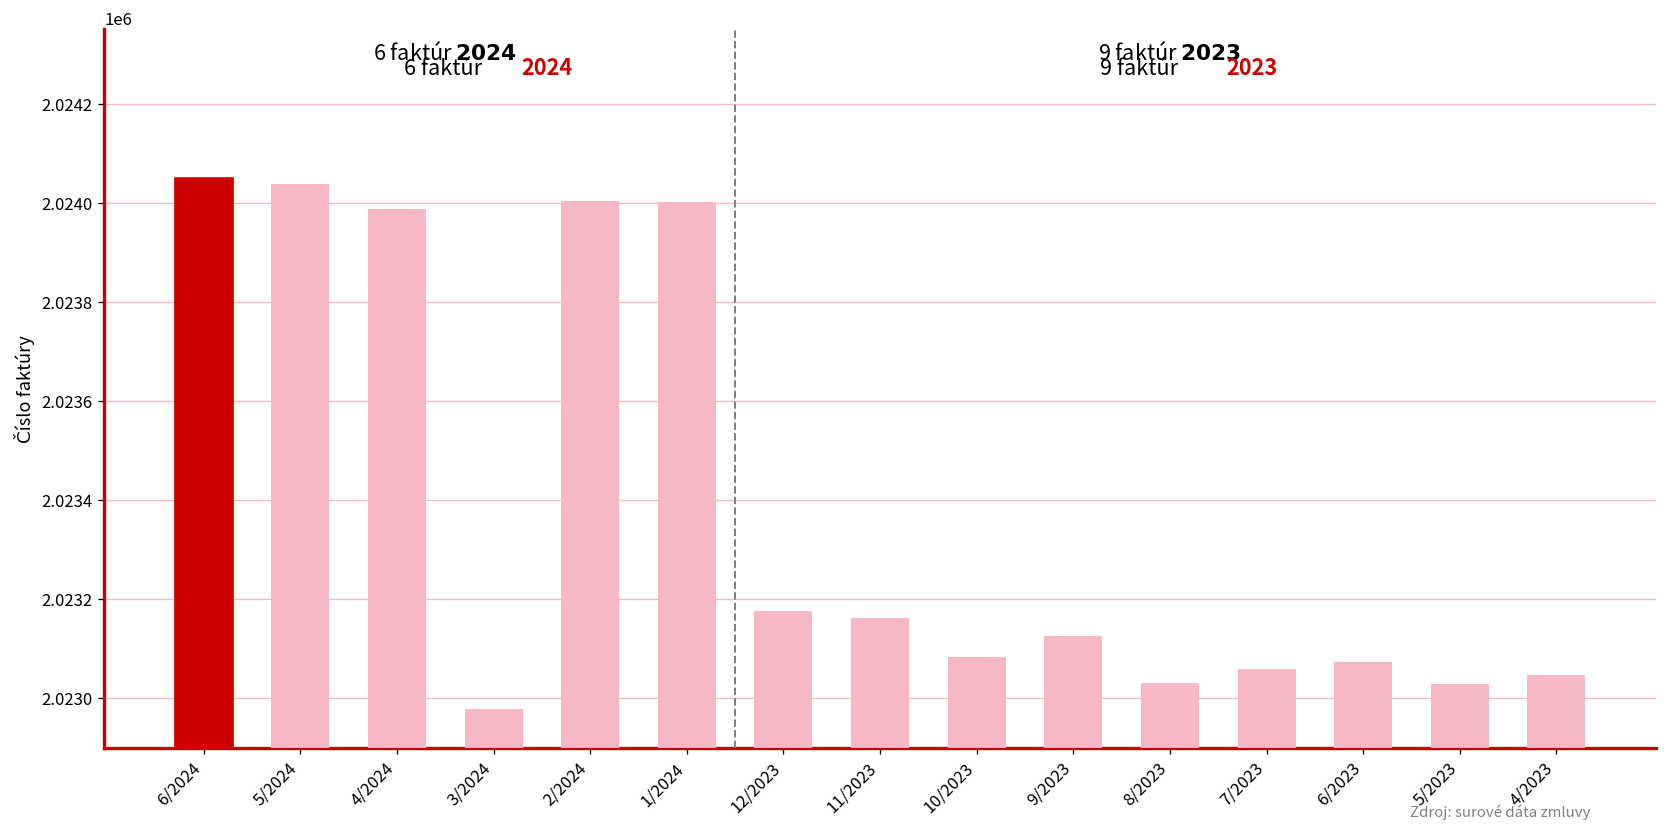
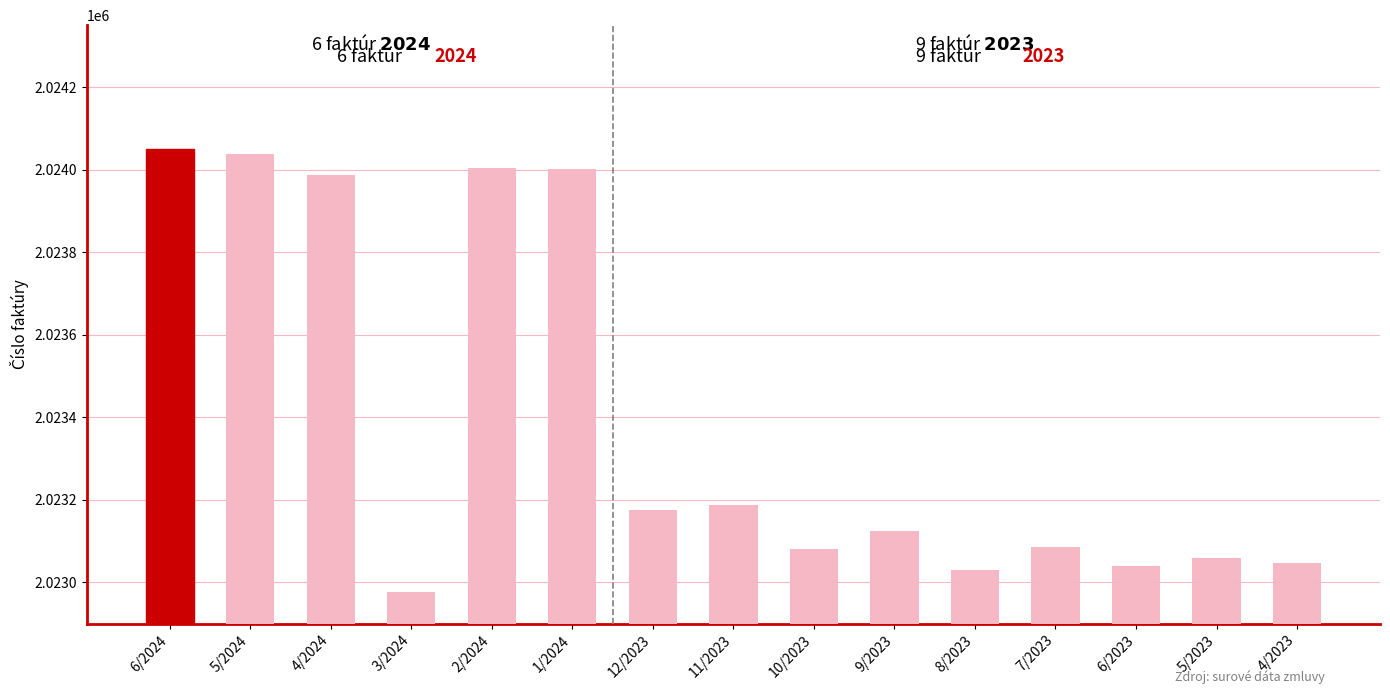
11/2023: 2023160 -> 2023190
7/2023: 2023060 -> 2023090
6/2023: 2023070 -> 2023040
5/2023: 2023030 -> 2023060
